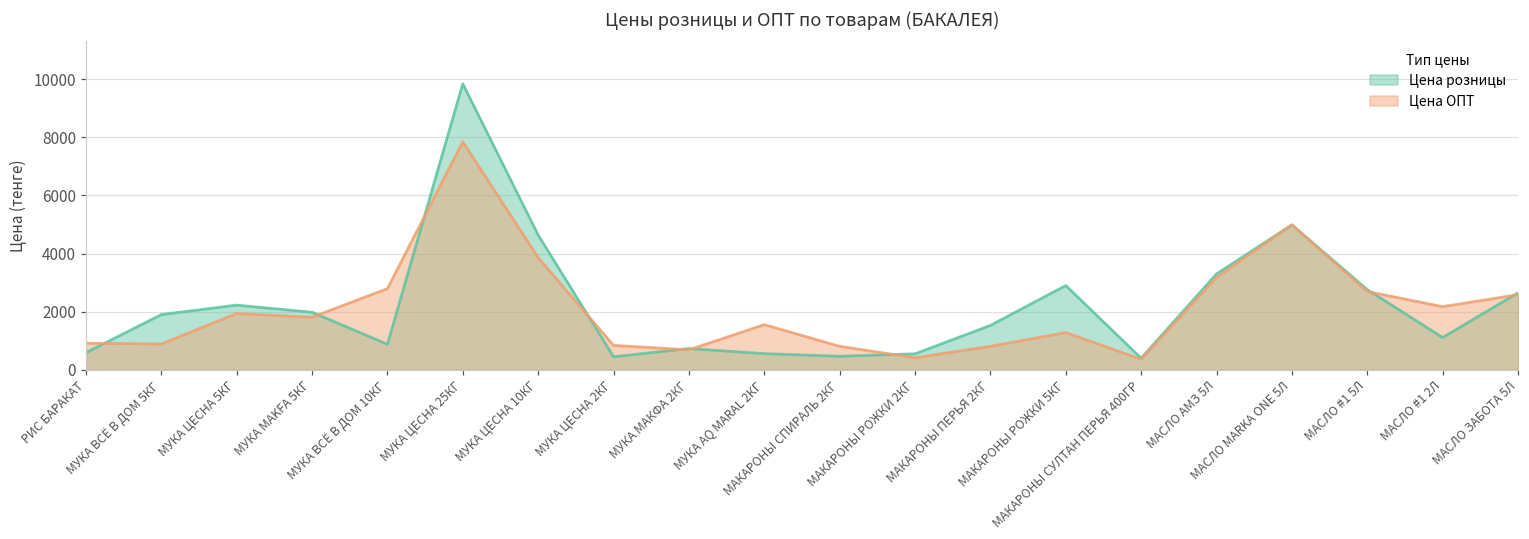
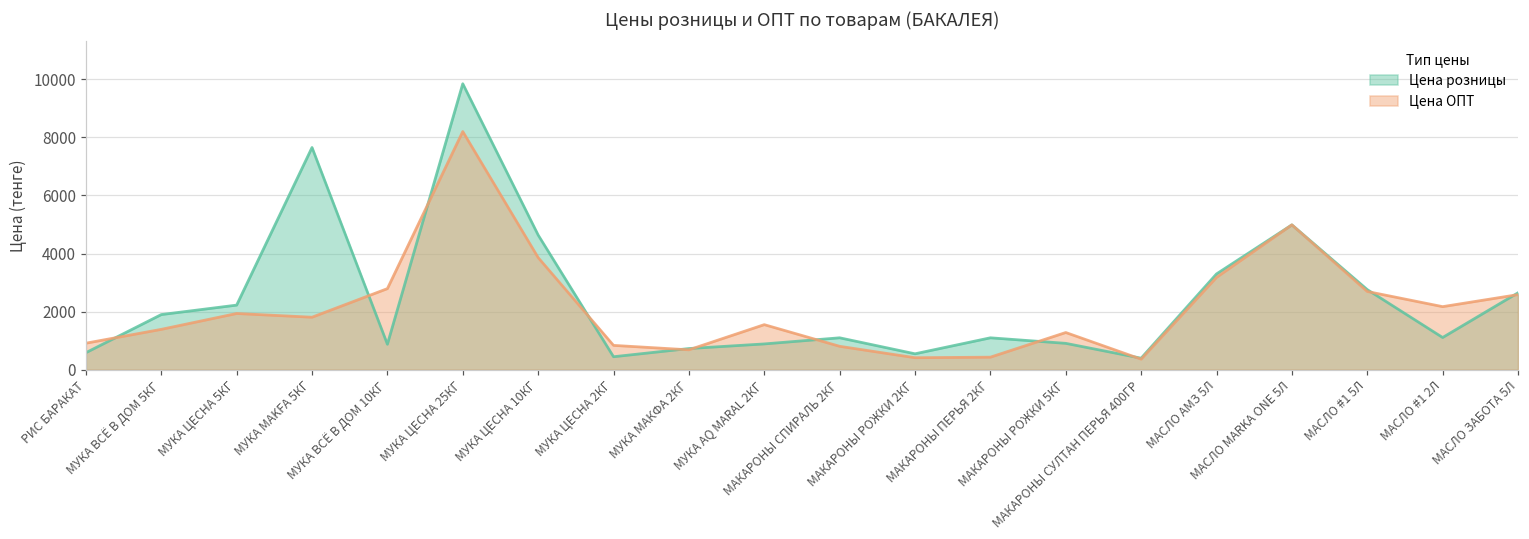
Цена ОПТ, МУКА ВСЁ В ДОМ 5КГ: 900 -> 1400
Цена розницы, МУКА MAKFA 5КГ: 2000 -> 7700
Цена ОПТ, МУКА ЦЕСНА 25КГ: 7900 -> 8200
Цена розницы, МУКА AQ MARAL 2КГ: 600 -> 900
Цена розницы, МАКАРОНЫ СПИРАЛЬ 2КГ: 500 -> 1100
Цена розницы, МАКАРОНЫ ПЕРЬЯ 2КГ: 1500 -> 1100
Цена ОПТ, МАКАРОНЫ ПЕРЬЯ 2КГ: 800 -> 400
Цена розницы, МАКАРОНЫ РОЖКИ 5КГ: 2900 -> 900
